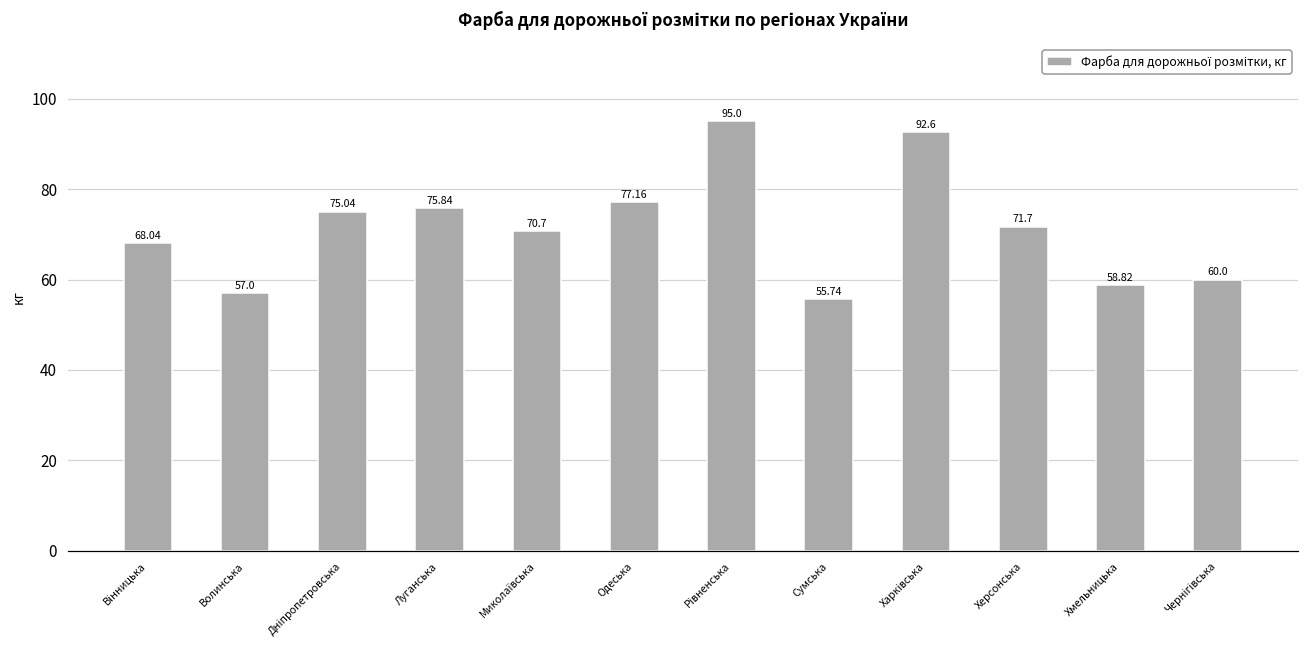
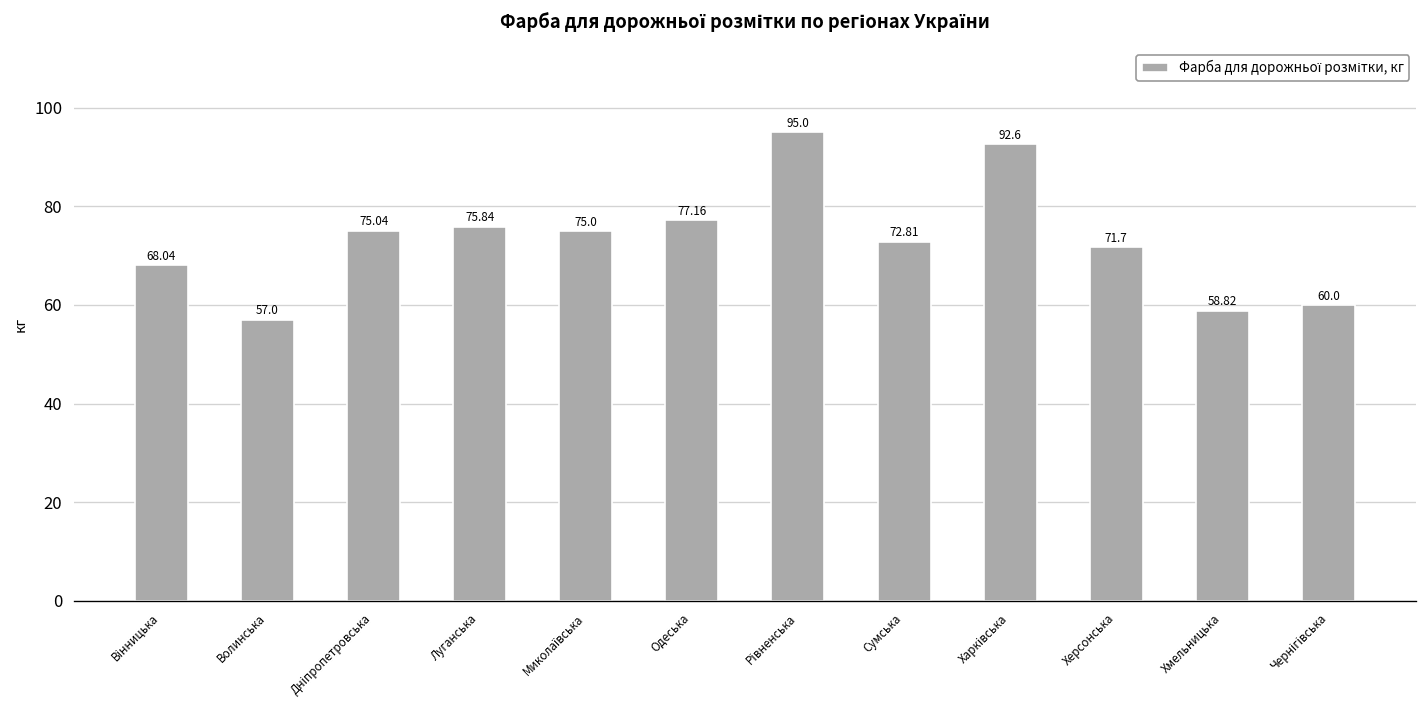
Миколаївська: 70.7 -> 75.0
Сумська: 55.74 -> 72.81
